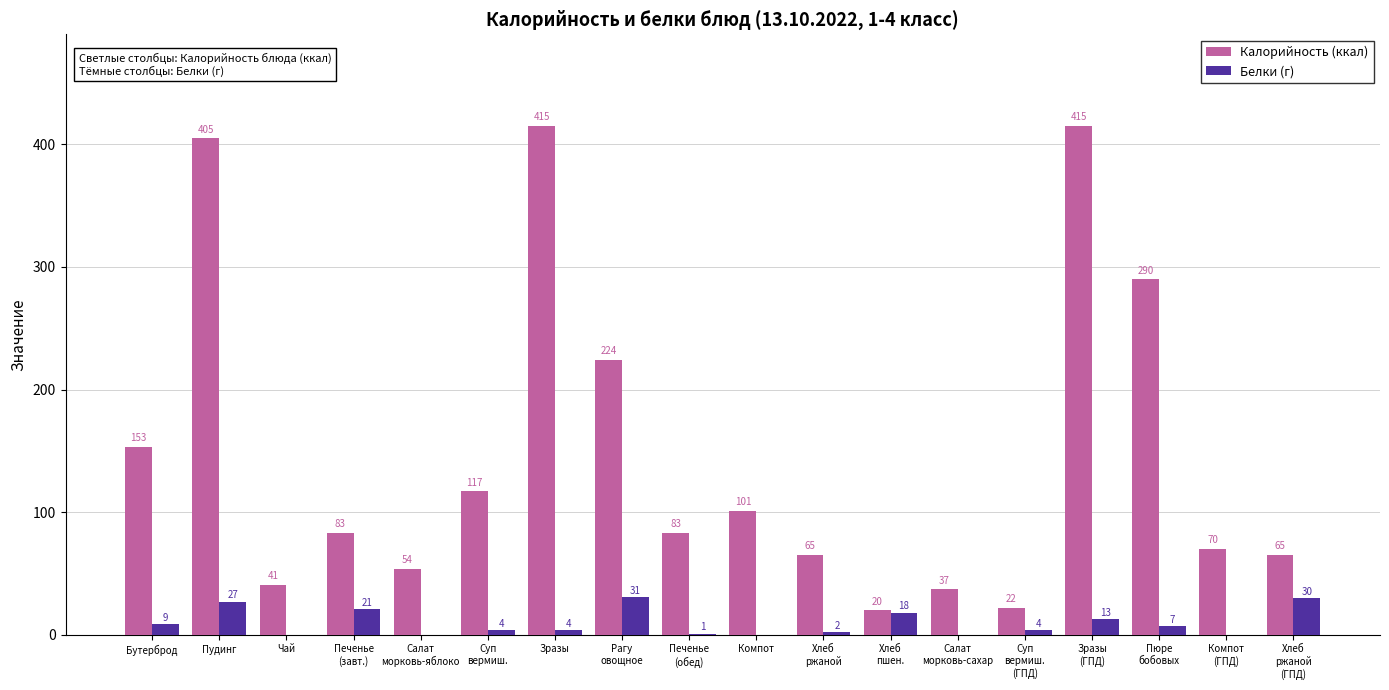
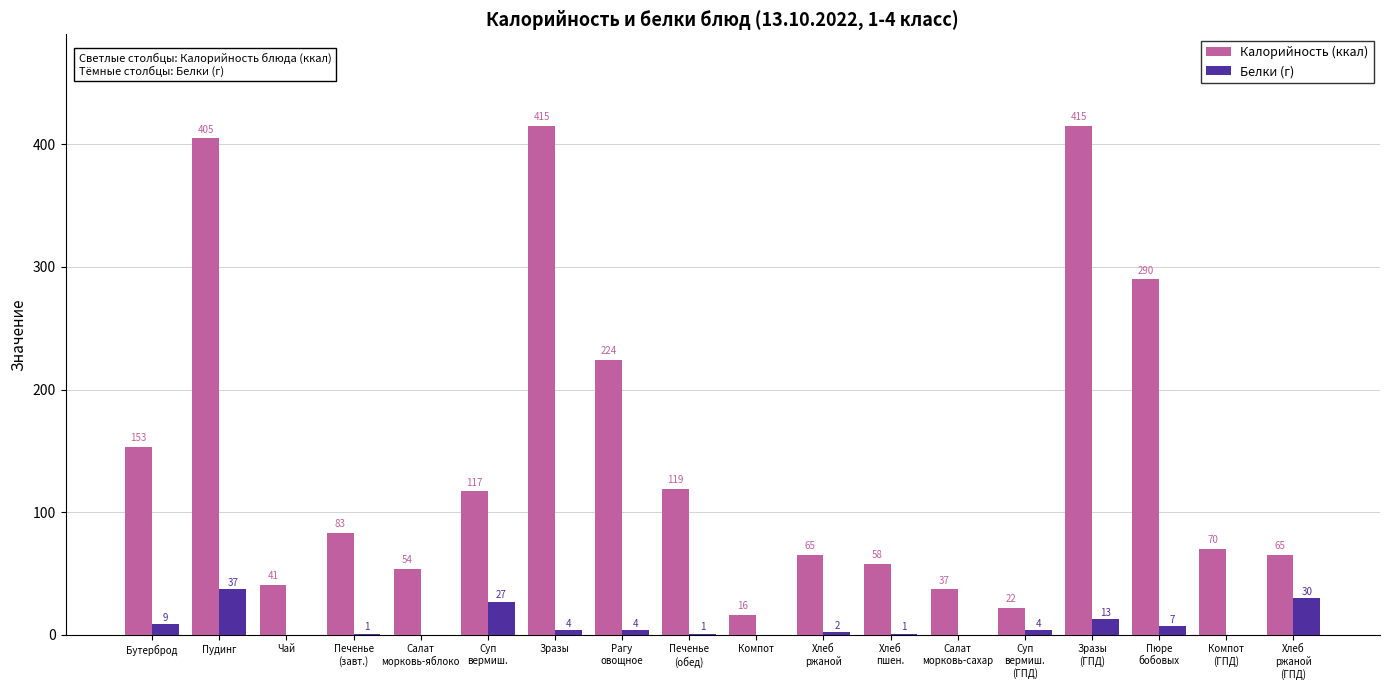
Белки (г), Пудинг: 27 -> 37
Белки (г), Печенье (завт.): 21 -> 1
Белки (г), Суп вермиш.: 4 -> 27
Белки (г), Рагу овощное: 31 -> 4
Калорийность (ккал), Печенье (обед): 83 -> 119
Калорийность (ккал), Компот: 101 -> 16
Калорийность (ккал), Хлеб пшен.: 20 -> 58
Белки (г), Хлеб пшен.: 18 -> 1
